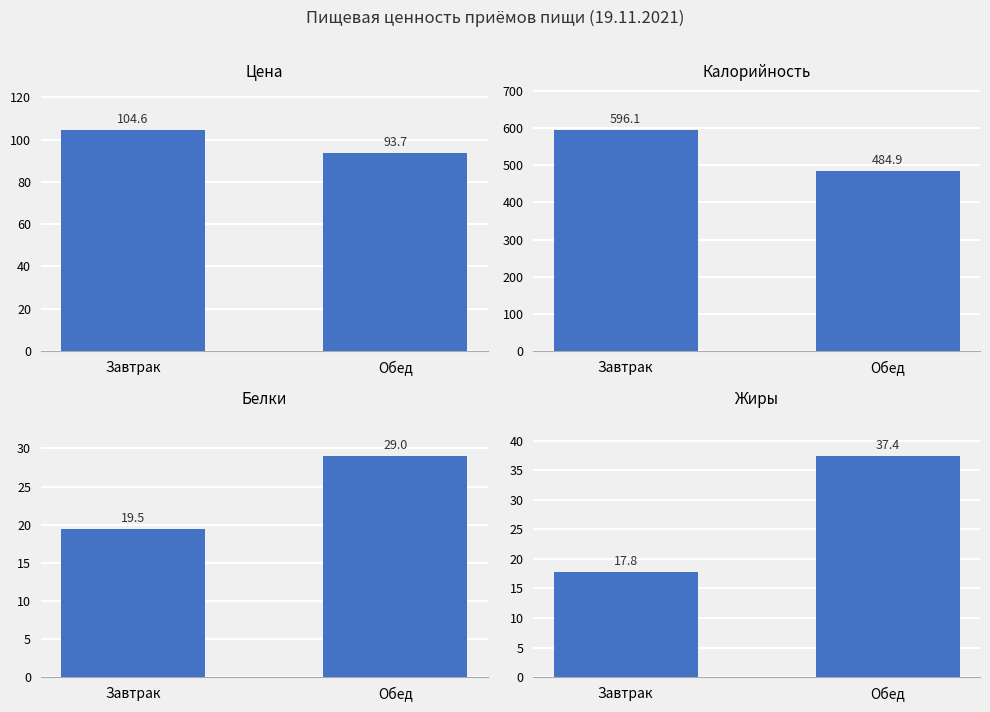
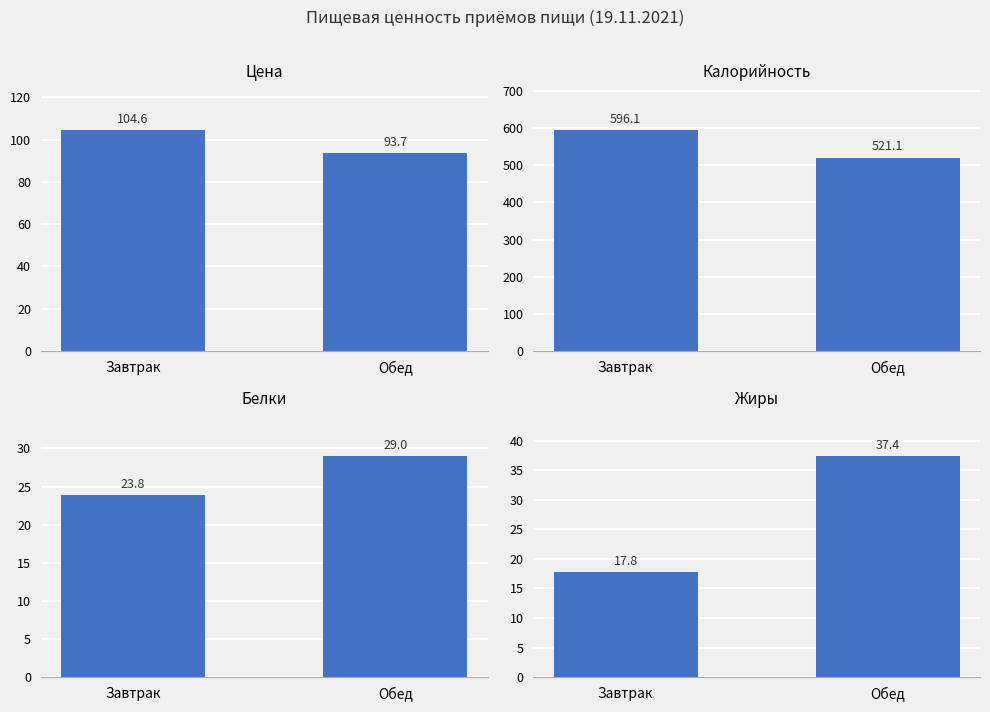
Калорийность, Обед: 484.9 -> 521.1
Белки, Завтрак: 19.5 -> 23.8
